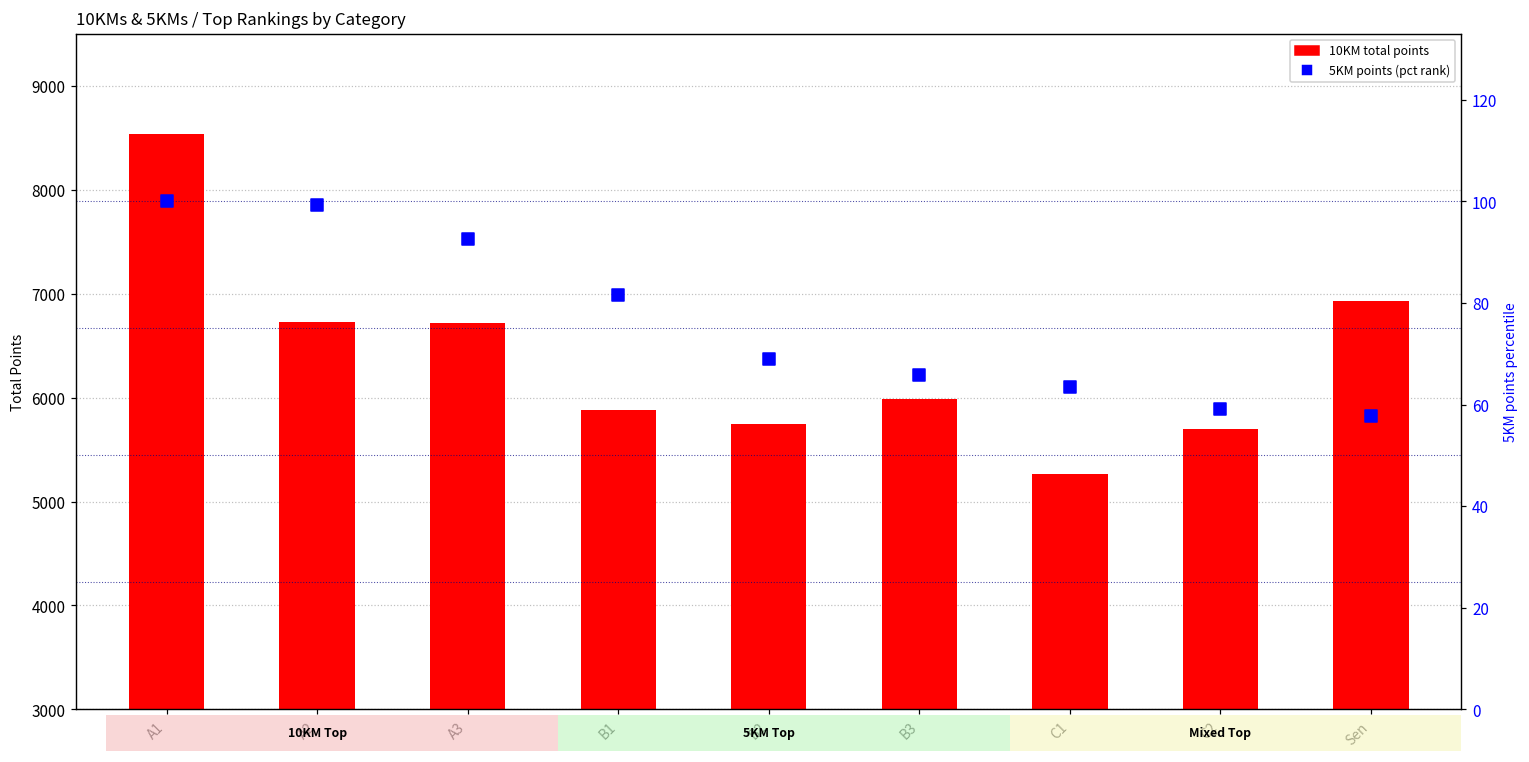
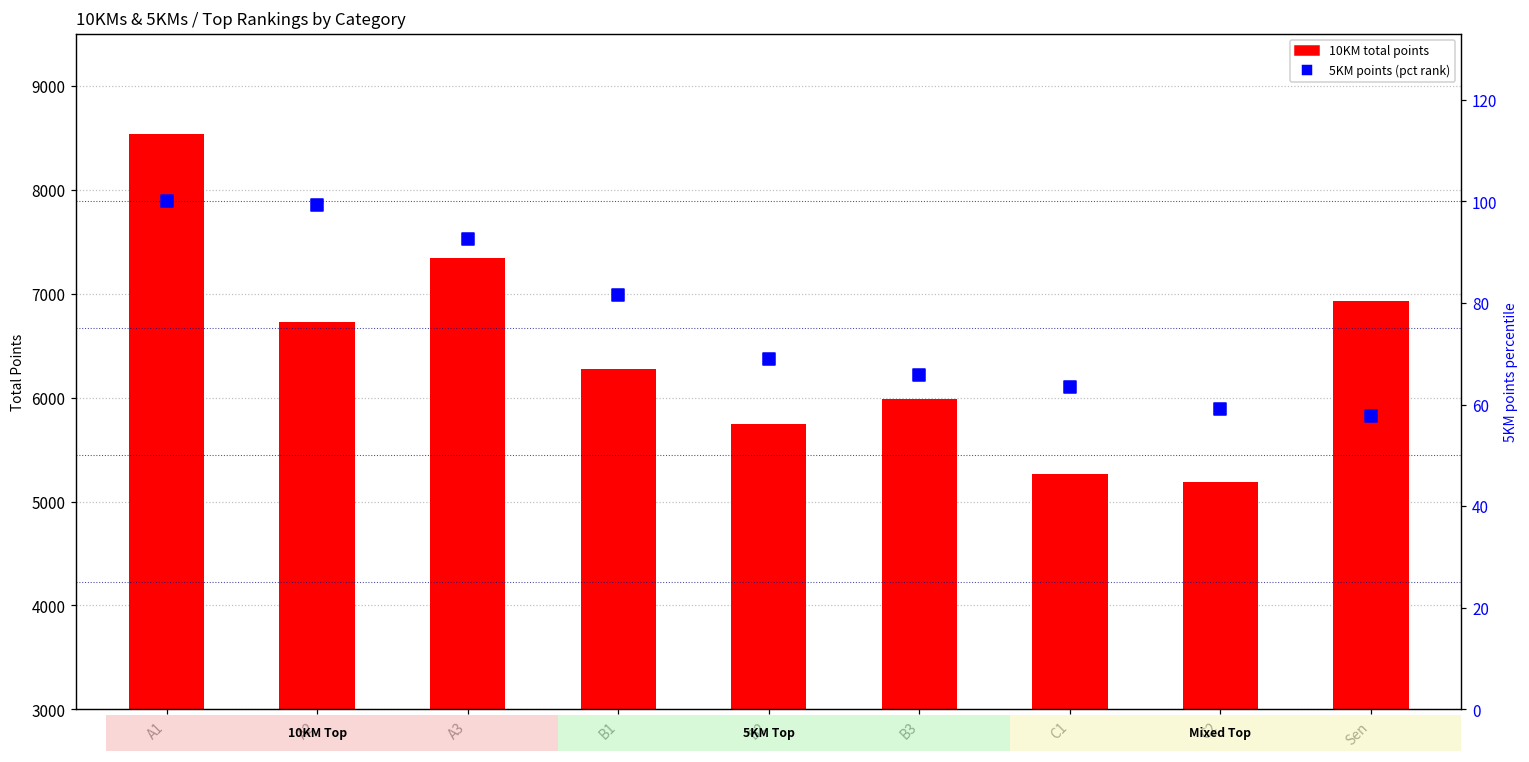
10KM total points, A3: 6700 -> 7300
10KM total points, B1: 5900 -> 6300
10KM total points, C2: 5700 -> 5200
